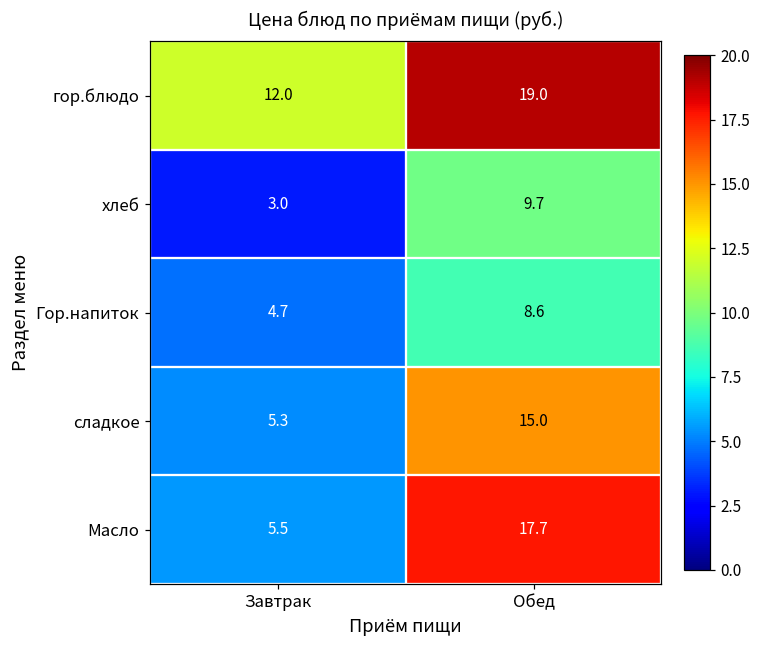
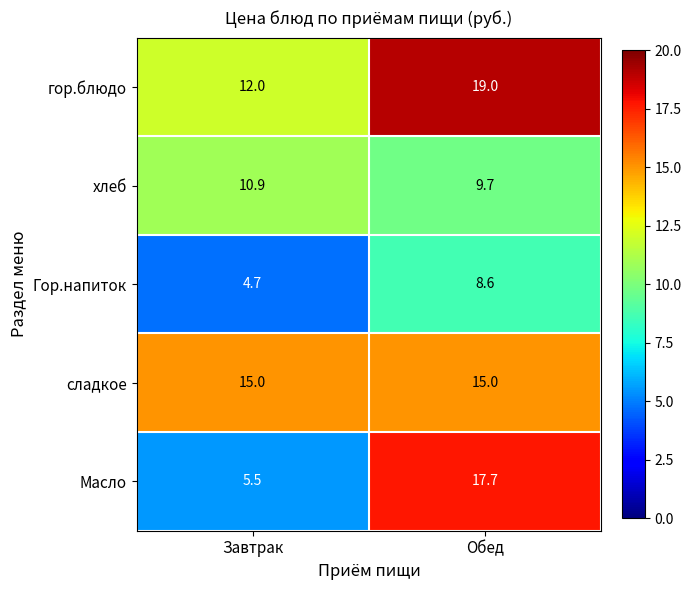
хлеб, Завтрак: 3.0 -> 10.9
сладкое, Завтрак: 5.3 -> 15.0
